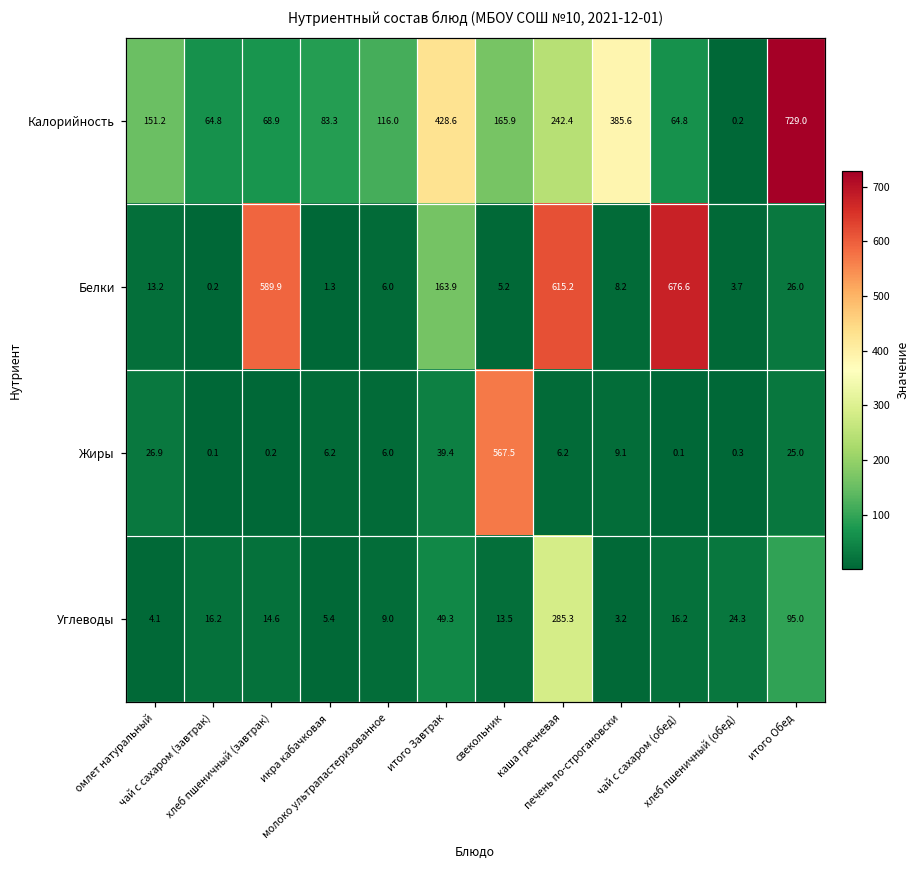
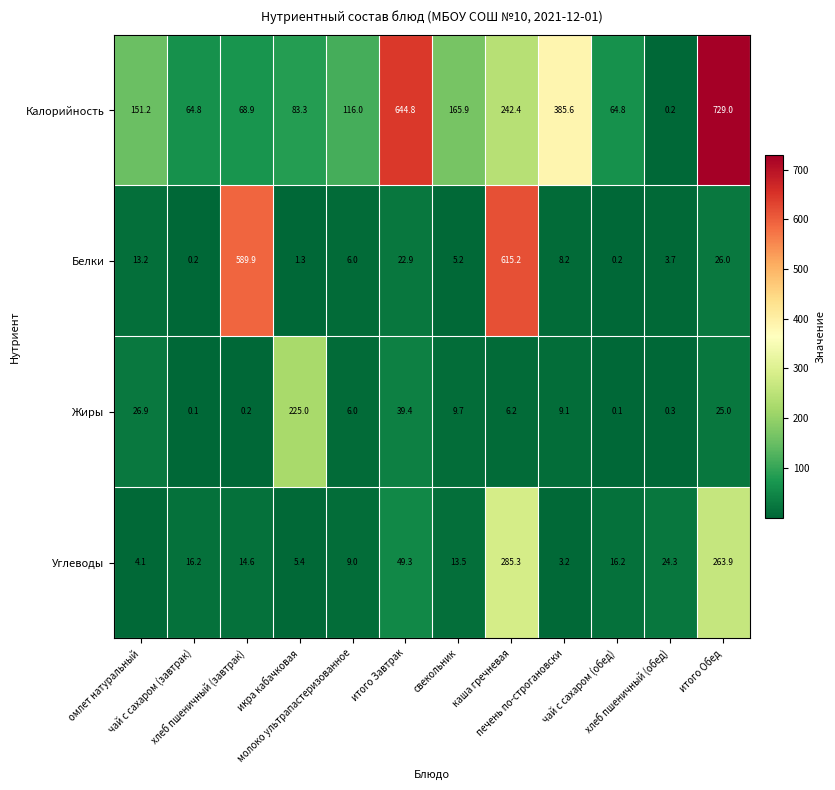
Калорийность, итого Завтрак: 428.6 -> 644.8
Белки, итого Завтрак: 163.9 -> 22.9
Белки, чай с сахаром (обед): 676.6 -> 0.2
Жиры, икра кабачковая: 6.2 -> 225.0
Жиры, свекольник: 567.5 -> 9.7
Углеводы, итого Обед: 95.0 -> 263.9
